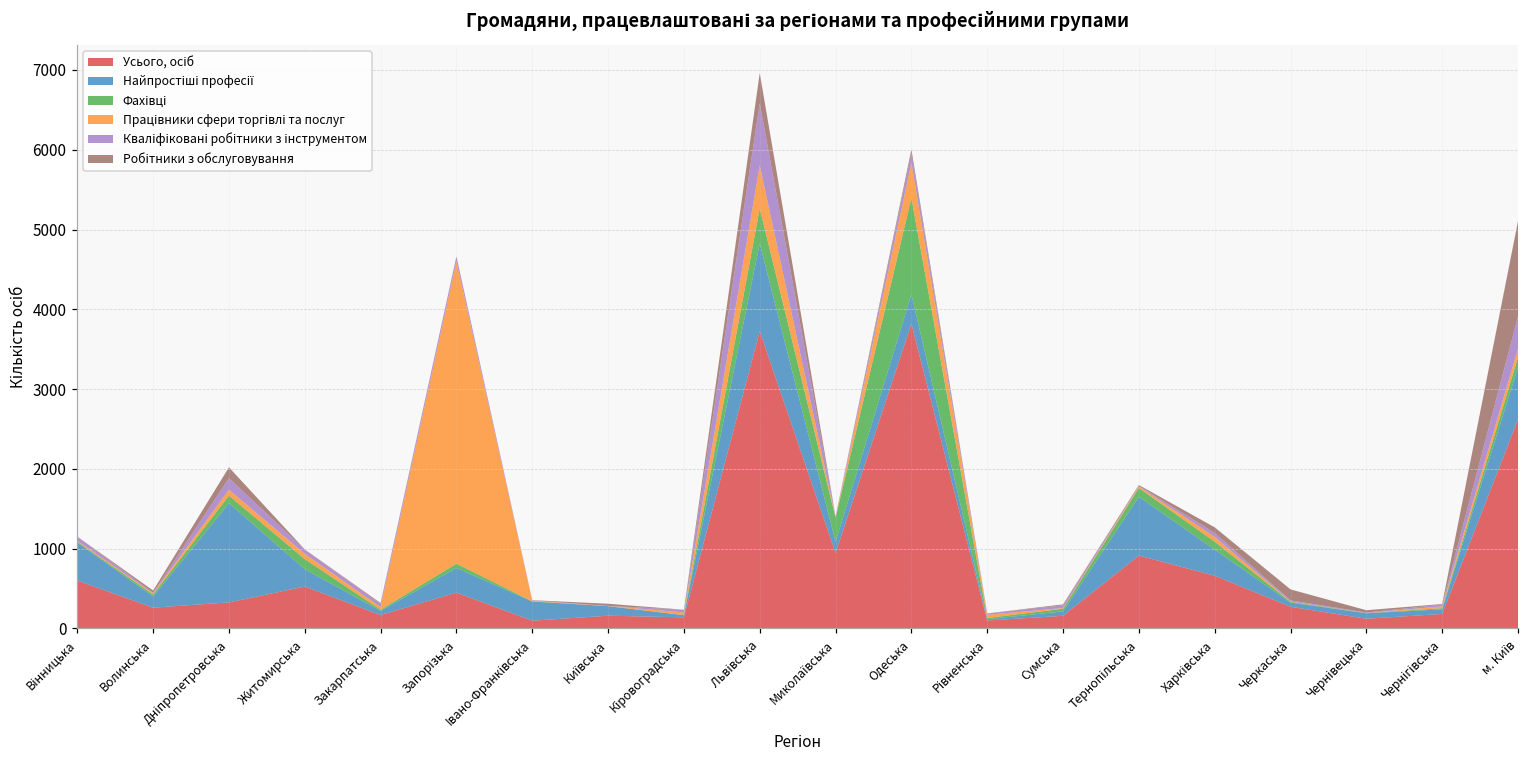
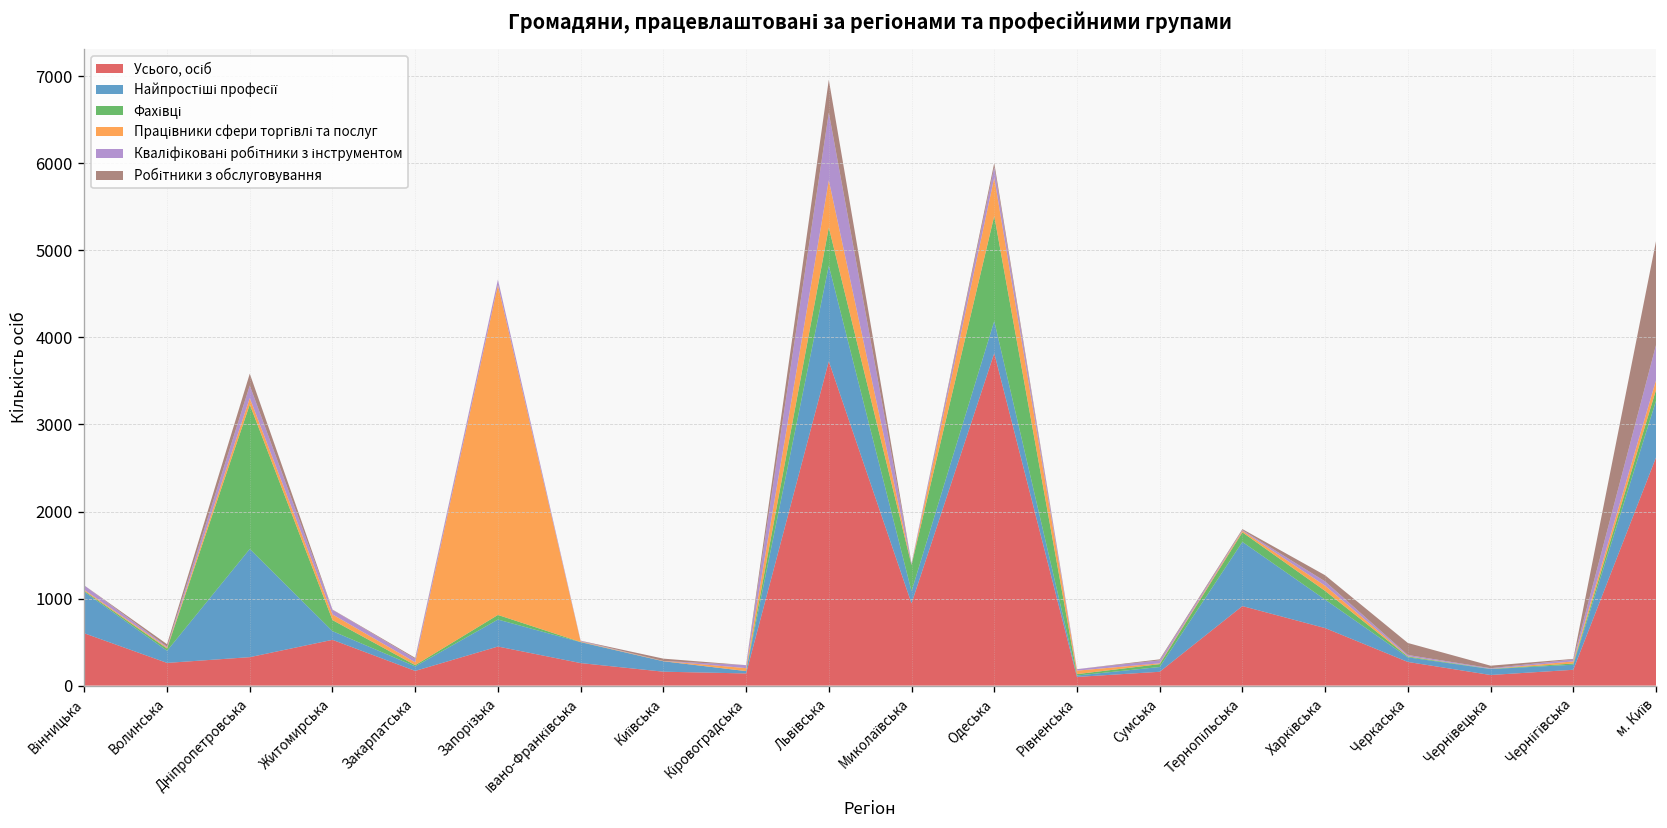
Фахівці, Дніпропетровська: 100 -> 1700
Найпростіші професії, Житомирська: 200 -> 100
Усього, осіб, Івано-Франківська: 100 -> 300
